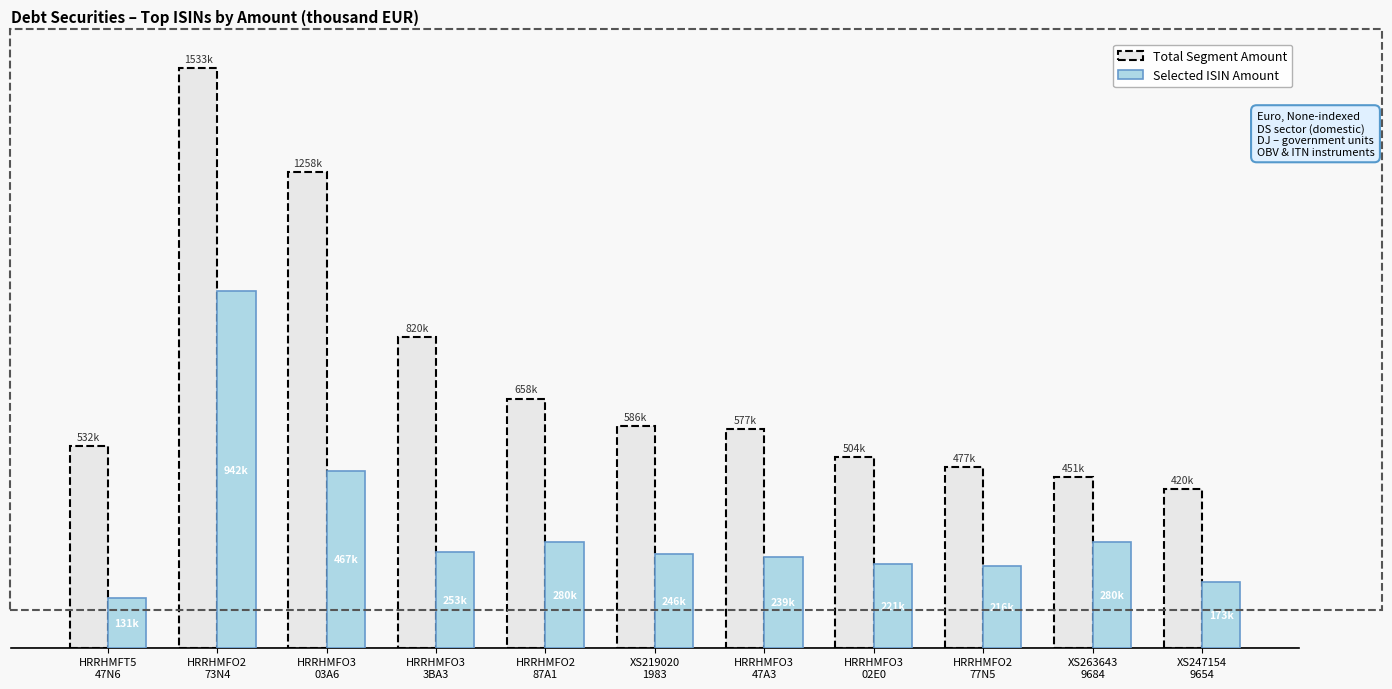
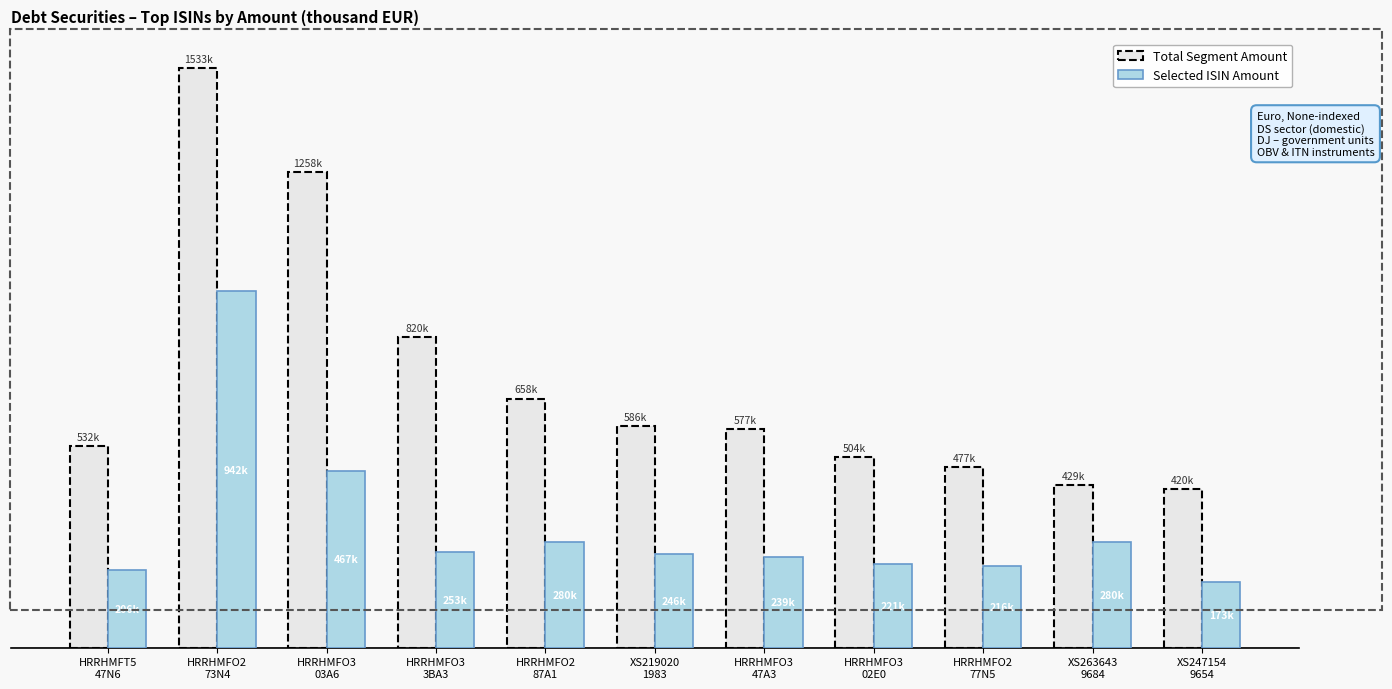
Selected ISIN Amount, HRRHMFT5 47N6: 131k -> 206k
Total Segment Amount, XS263643 9684: 451k -> 429k
